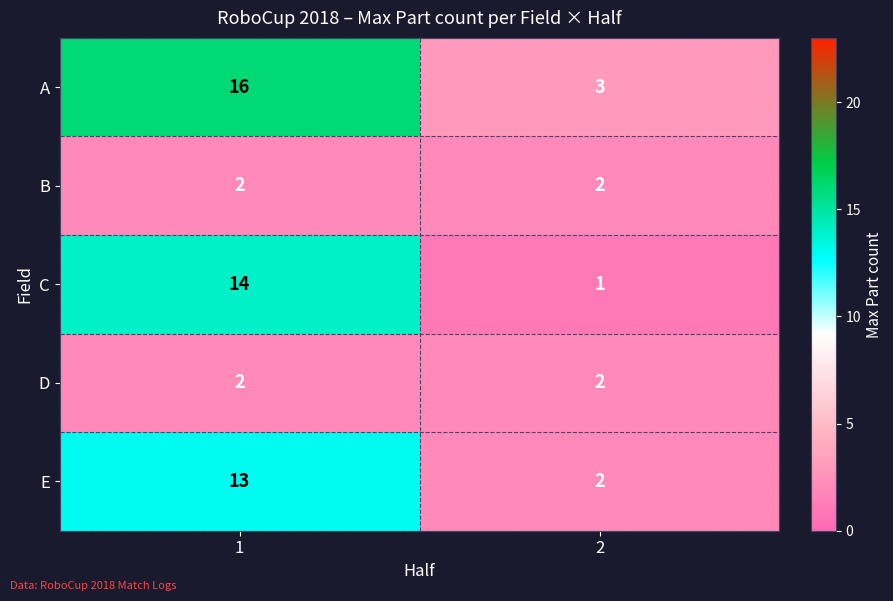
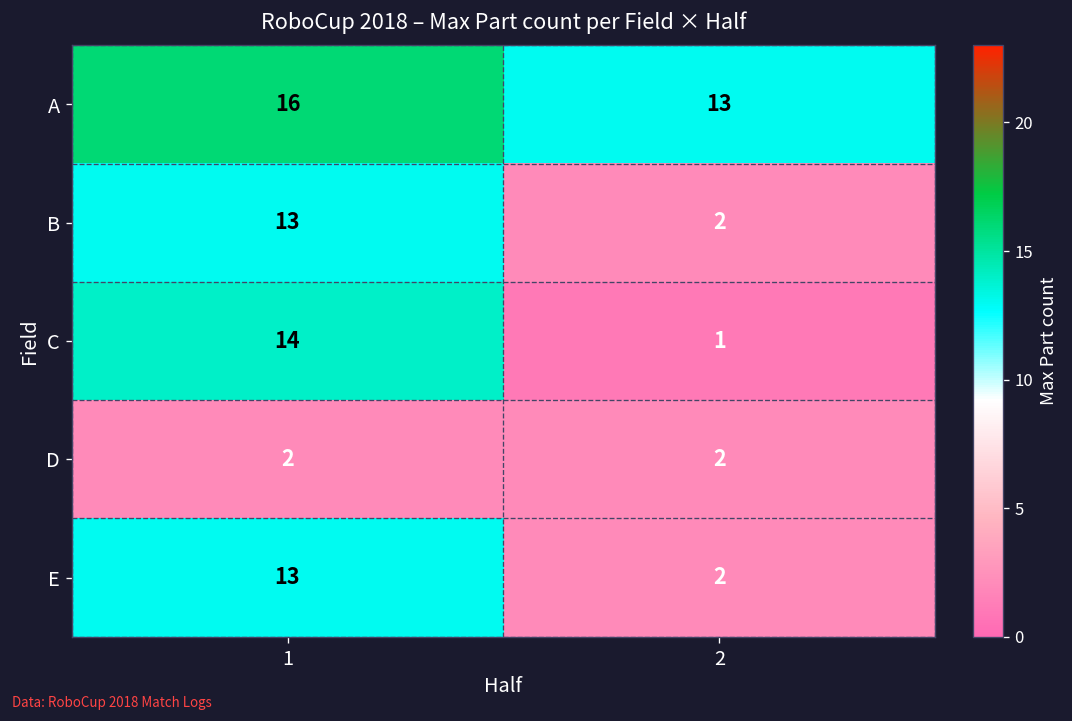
A, 2: 3 -> 13
B, 1: 2 -> 13
